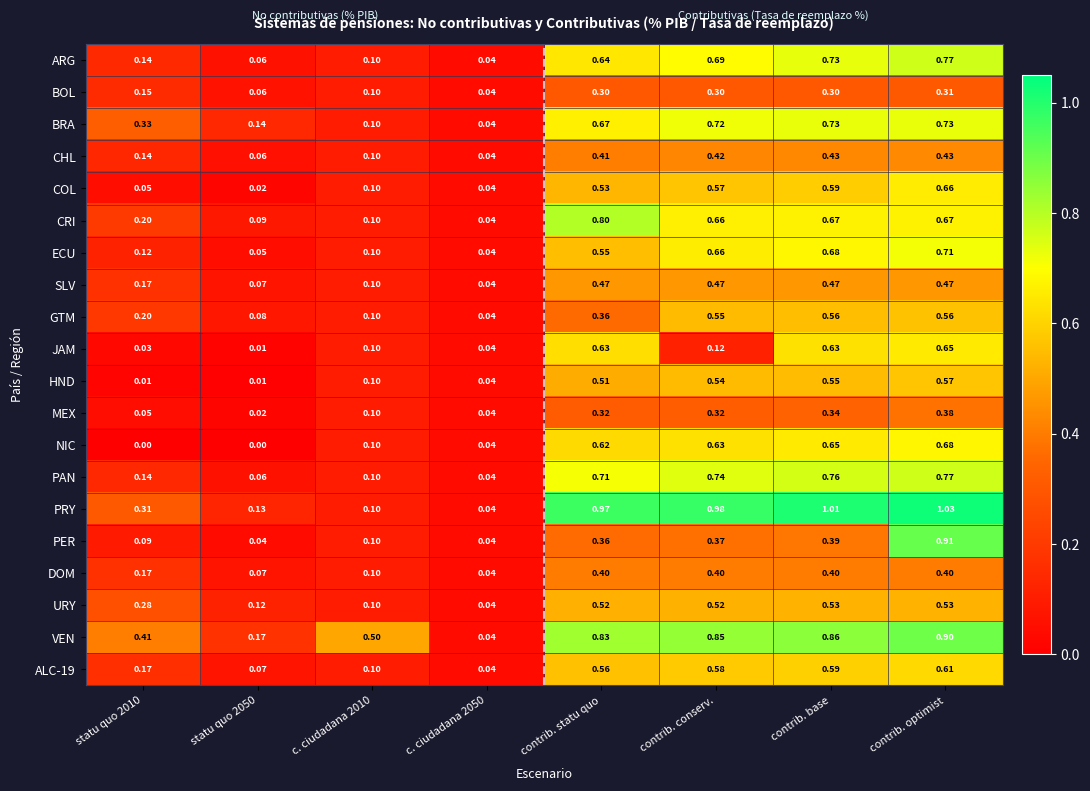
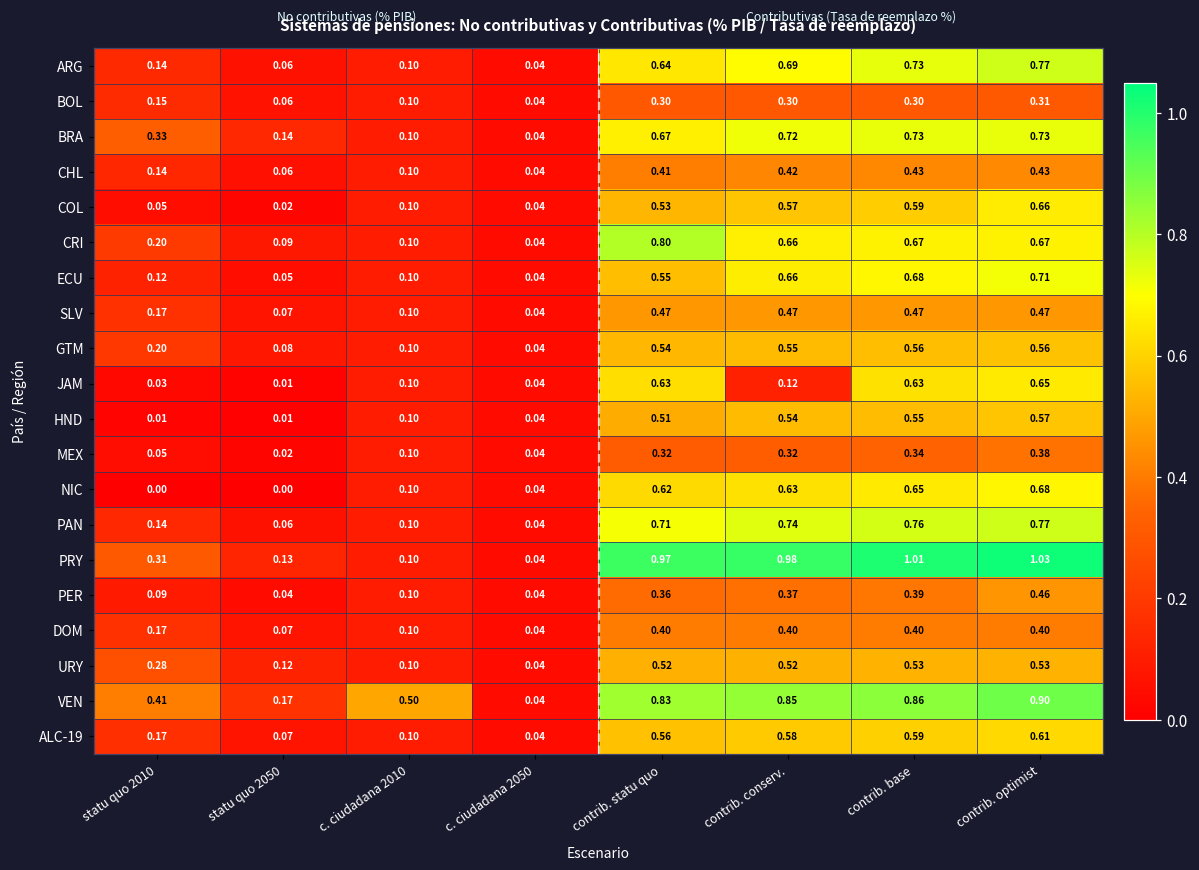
GTM, contrib. statu quo: 0.36 -> 0.54
PER, contrib. optimist: 0.91 -> 0.46
